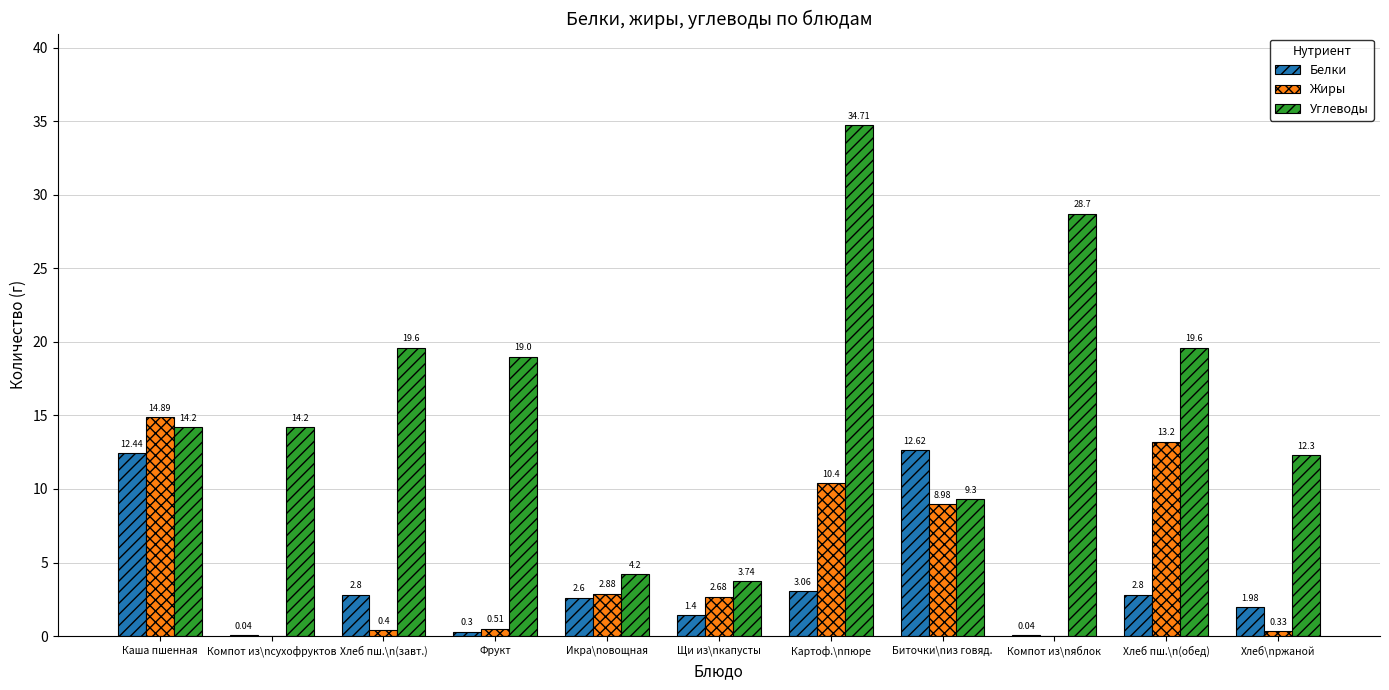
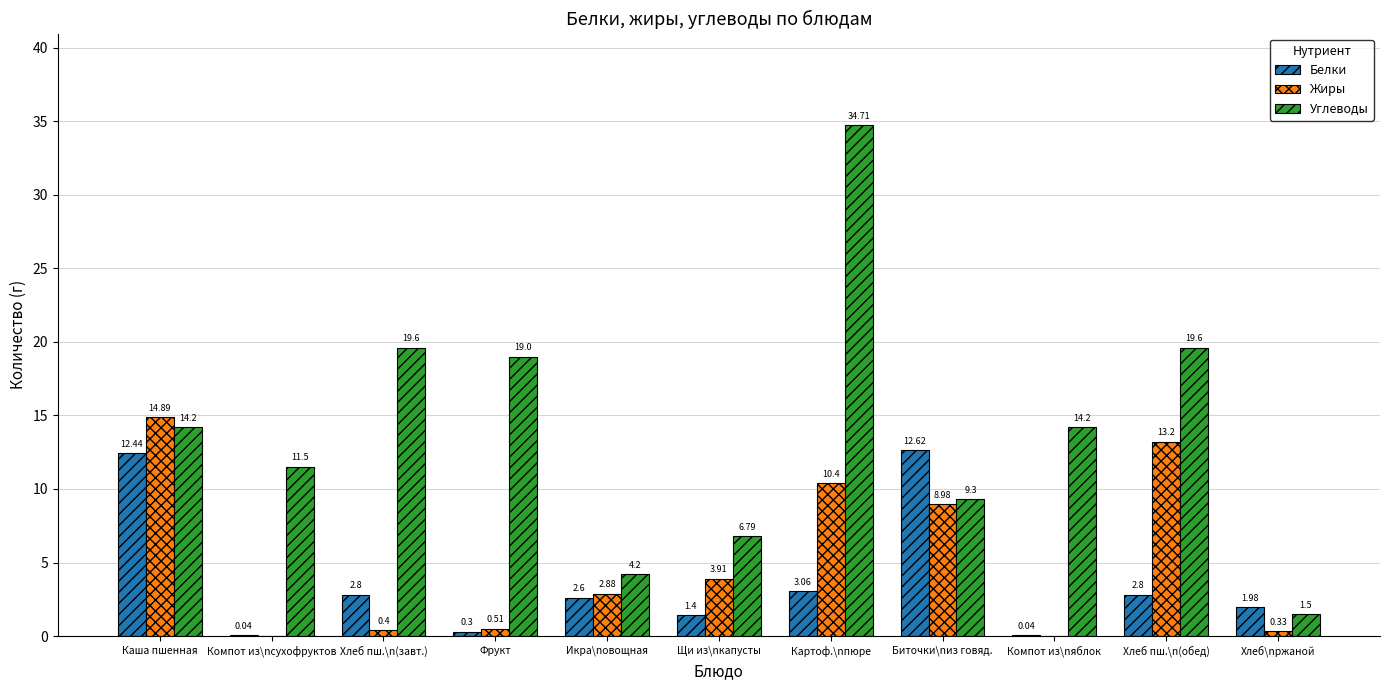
Углеводы, Компот из\nсухофруктов: 14.2 -> 11.5
Жиры, Щи из\nкапусты: 2.68 -> 3.91
Углеводы, Щи из\nкапусты: 3.74 -> 6.79
Углеводы, Компот из\nяблок: 28.7 -> 14.2
Углеводы, Хлеб\nржаной: 12.3 -> 1.5
